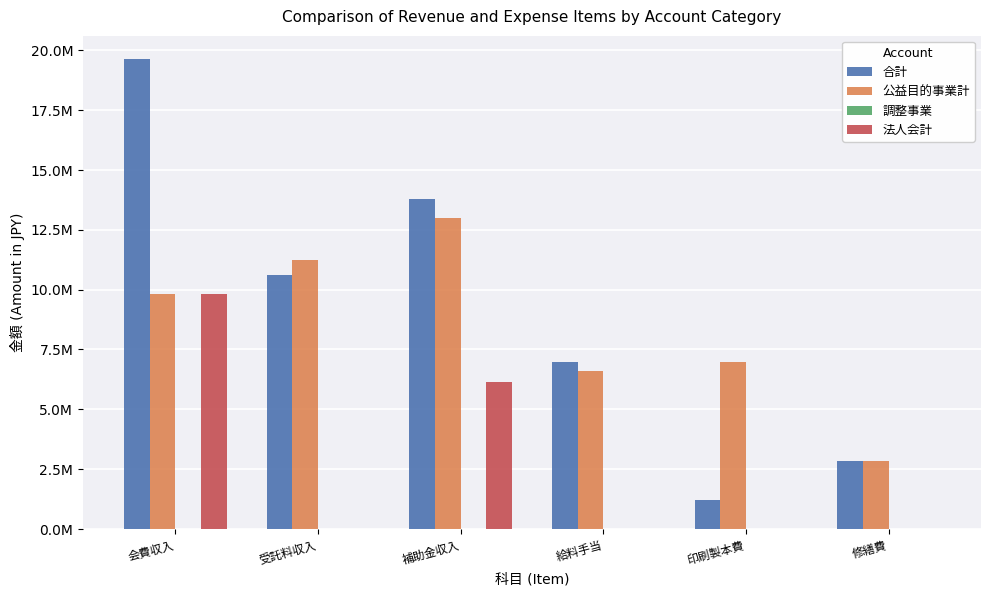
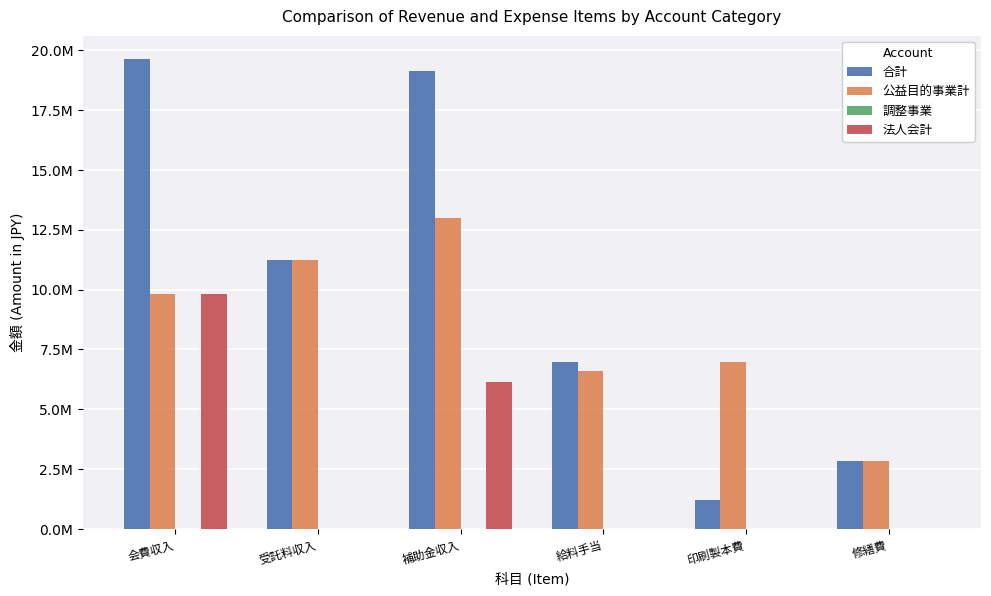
合計, 受託料収入: 10600000 -> 11200000
合計, 補助金収入: 13800000 -> 19100000
